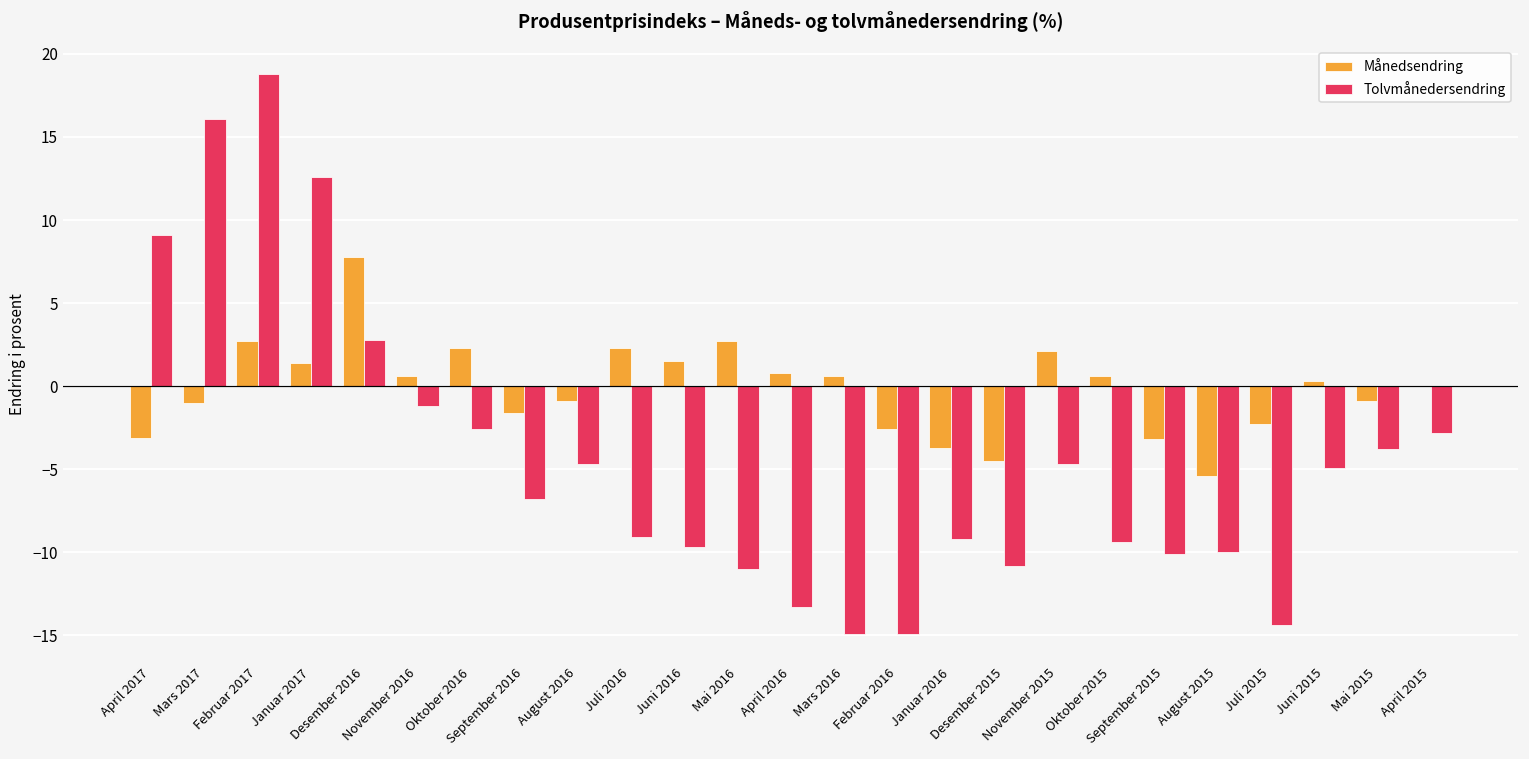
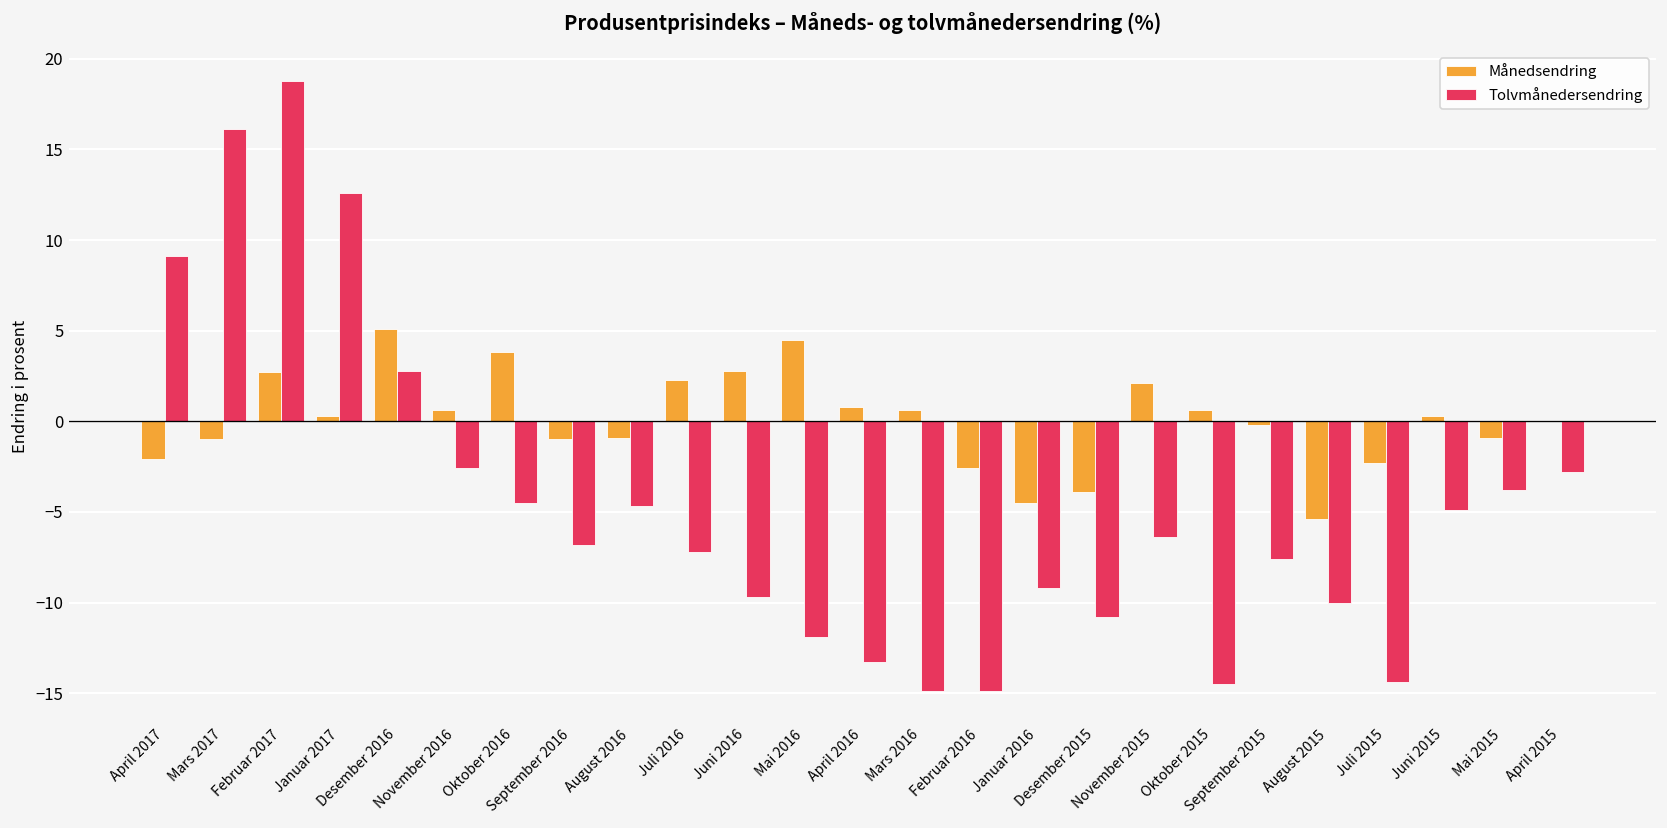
Månedsendring, April 2017: -3.1 -> -2.1
Månedsendring, Januar 2017: 1.4 -> 0.3
Månedsendring, Desember 2016: 7.8 -> 5.1
Tolvmånedersendring, November 2016: -1.2 -> -2.6
Månedsendring, Oktober 2016: 2.3 -> 3.8
Tolvmånedersendring, Oktober 2016: -2.6 -> -4.5
Månedsendring, September 2016: -1.6 -> -1.0
Tolvmånedersendring, Juli 2016: -9.1 -> -7.2
Månedsendring, Juni 2016: 1.5 -> 2.8
Månedsendring, Mai 2016: 2.7 -> 4.5
Tolvmånedersendring, Mai 2016: -11.0 -> -11.9
Månedsendring, Januar 2016: -3.7 -> -4.5
Månedsendring, Desember 2015: -4.5 -> -3.9
Tolvmånedersendring, November 2015: -4.7 -> -6.4
Tolvmånedersendring, Oktober 2015: -9.4 -> -14.5
Månedsendring, September 2015: -3.2 -> -0.2
Tolvmånedersendring, September 2015: -10.1 -> -7.6
